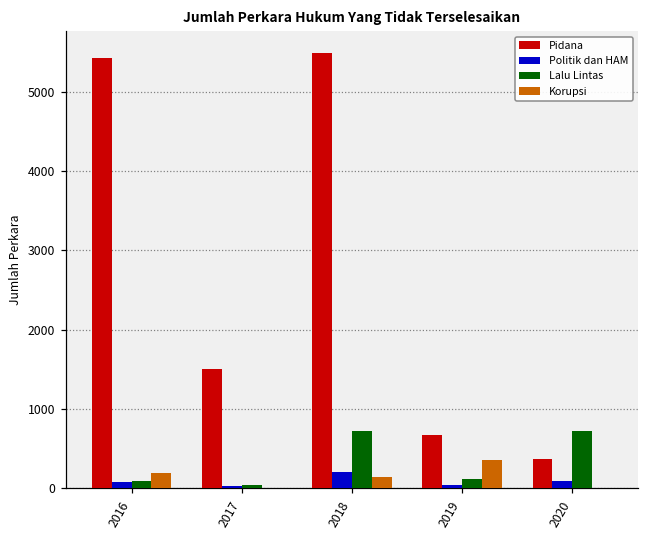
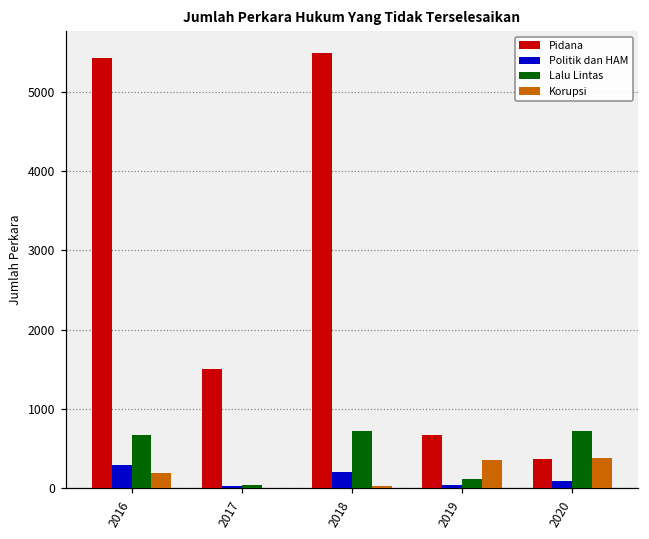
Politik dan HAM, 2016: 100 -> 300
Lalu Lintas, 2016: 100 -> 700
Korupsi, 2018: 100 -> 0
Korupsi, 2020: 0 -> 400
